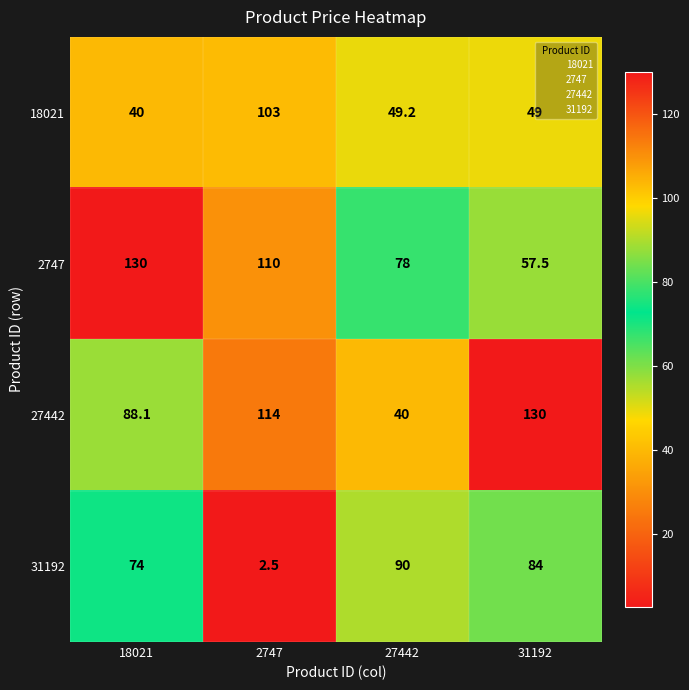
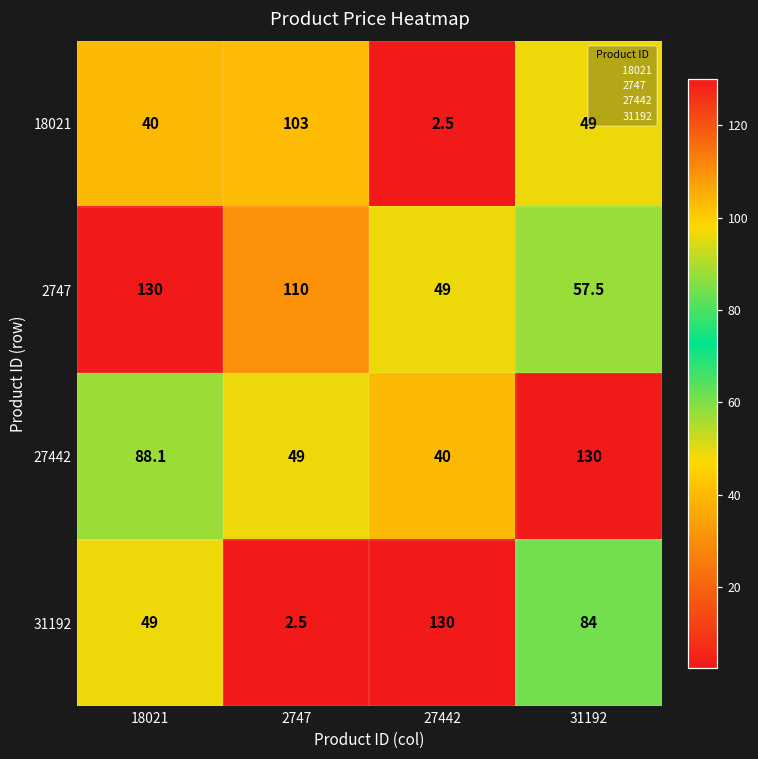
18021, 27442: 49.2 -> 2.5
2747, 27442: 78 -> 49
27442, 2747: 114 -> 49
31192, 18021: 74 -> 49
31192, 27442: 90 -> 130
